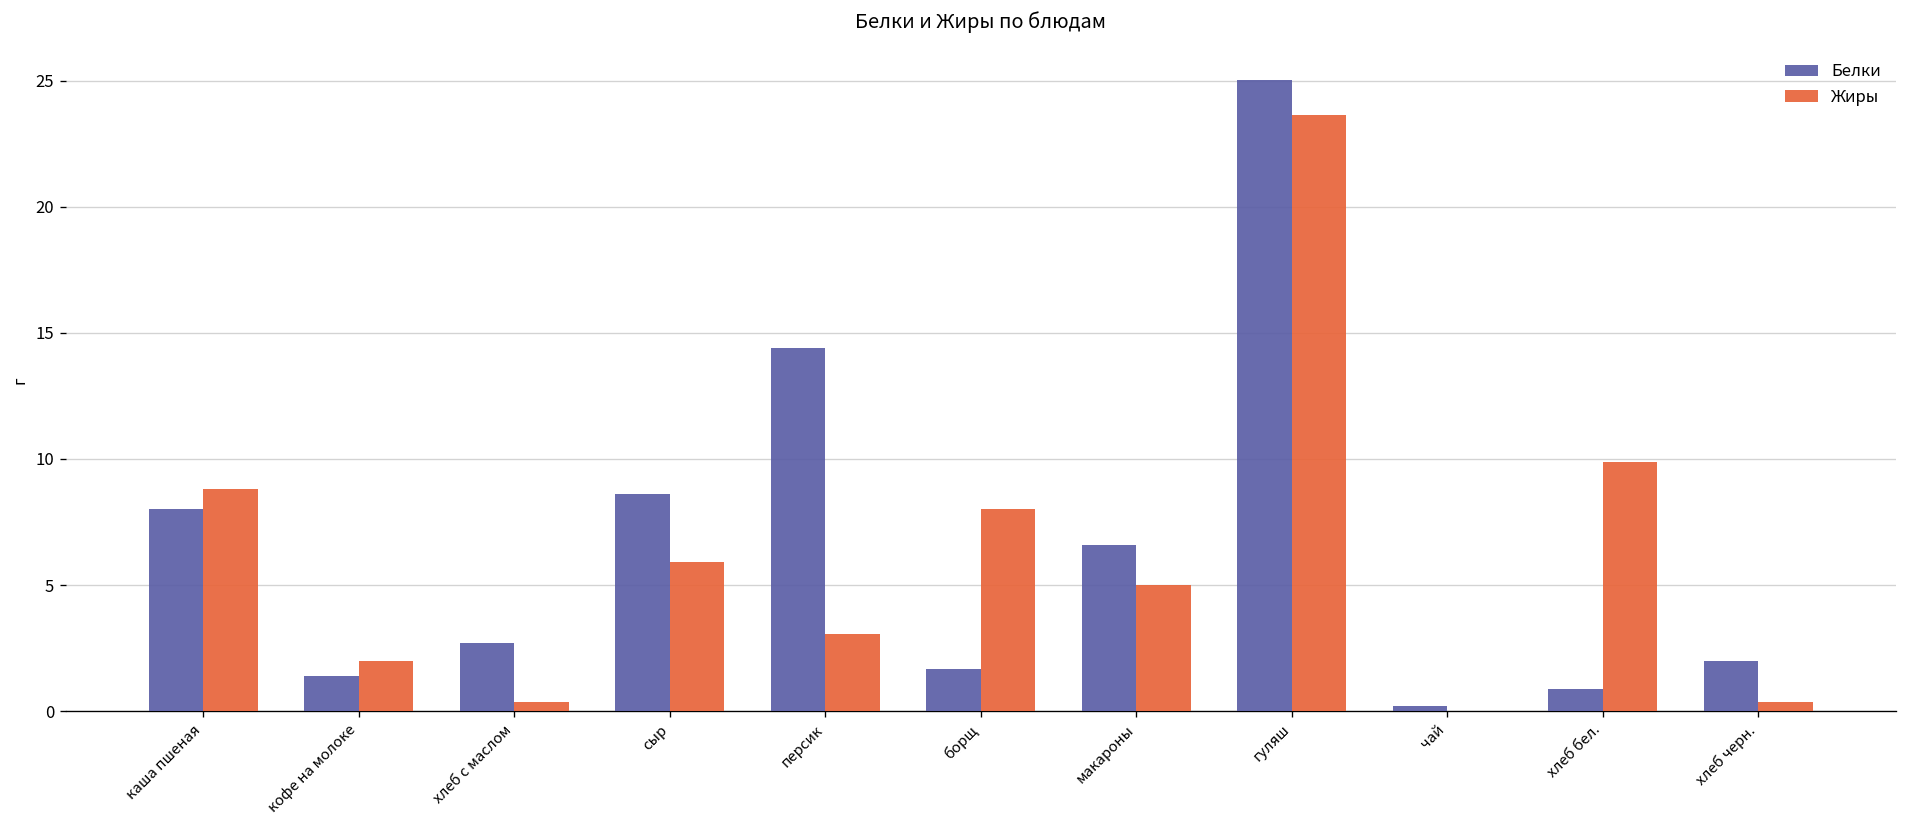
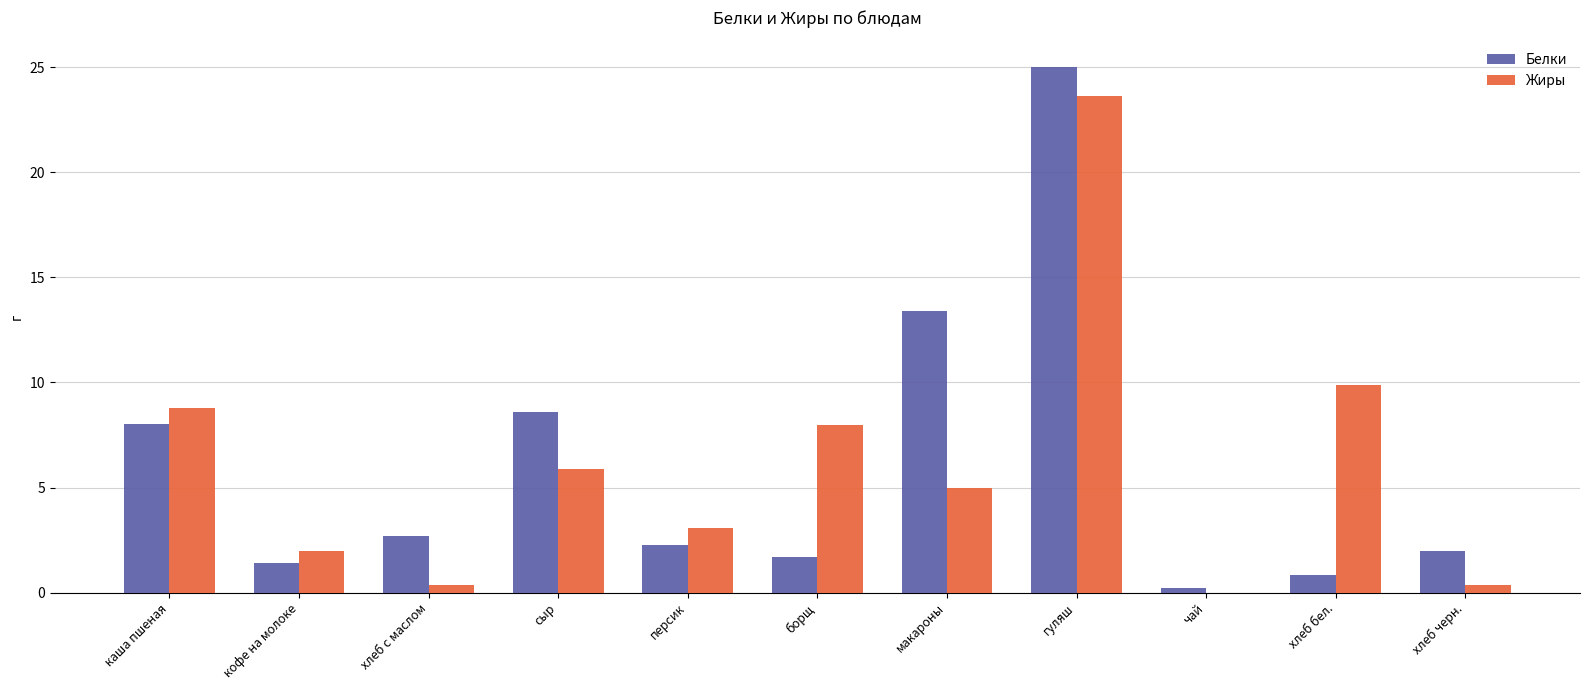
Белки, персик: 14.4 -> 2.3
Белки, макароны: 6.6 -> 13.4
